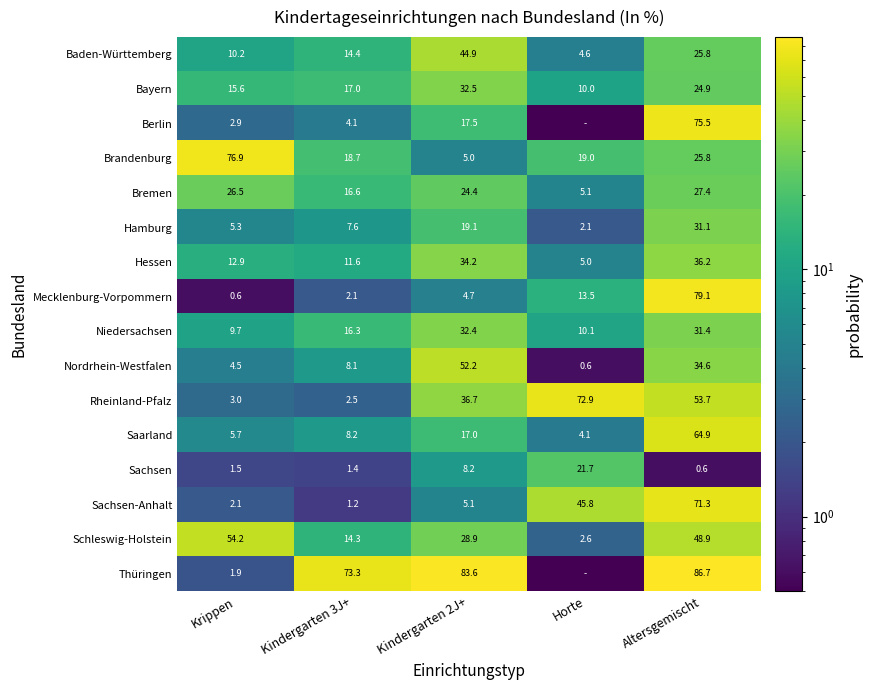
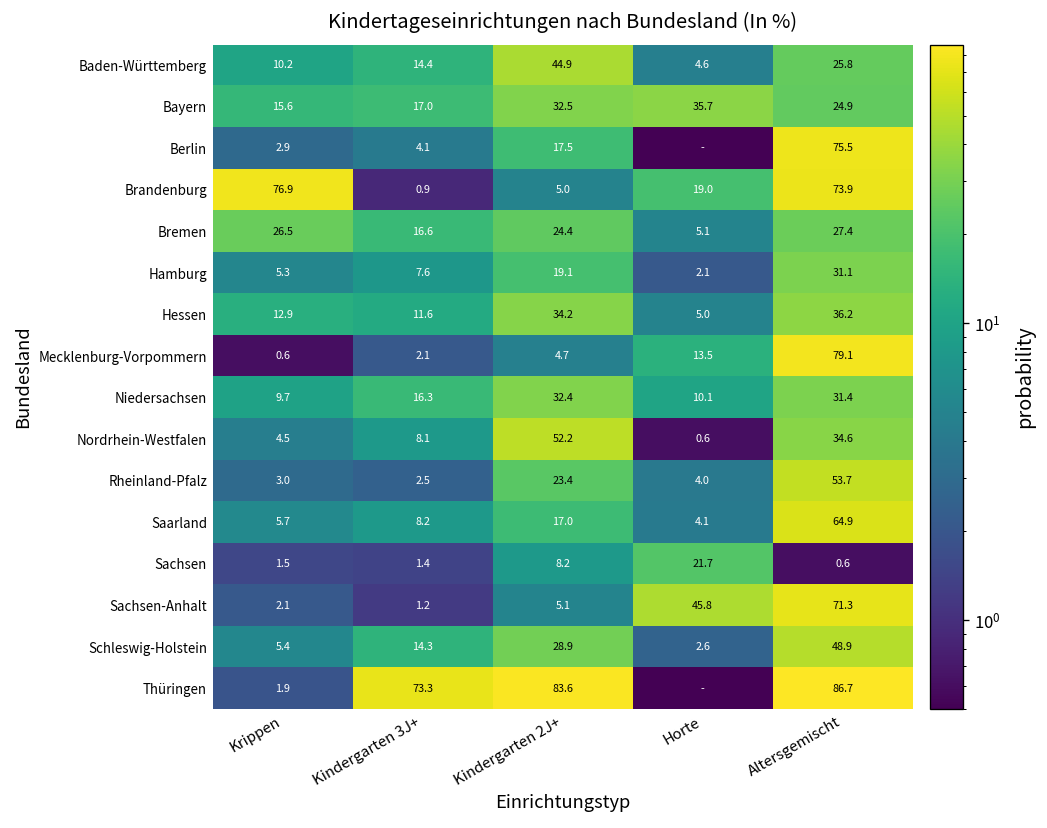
Bayern, Horte: 10.0 -> 35.7
Brandenburg, Kindergarten 3J+: 18.7 -> 0.9
Brandenburg, Altersgemischt: 25.8 -> 73.9
Rheinland-Pfalz, Kindergarten 2J+: 36.7 -> 23.4
Rheinland-Pfalz, Horte: 72.9 -> 4.0
Schleswig-Holstein, Krippen: 54.2 -> 5.4
